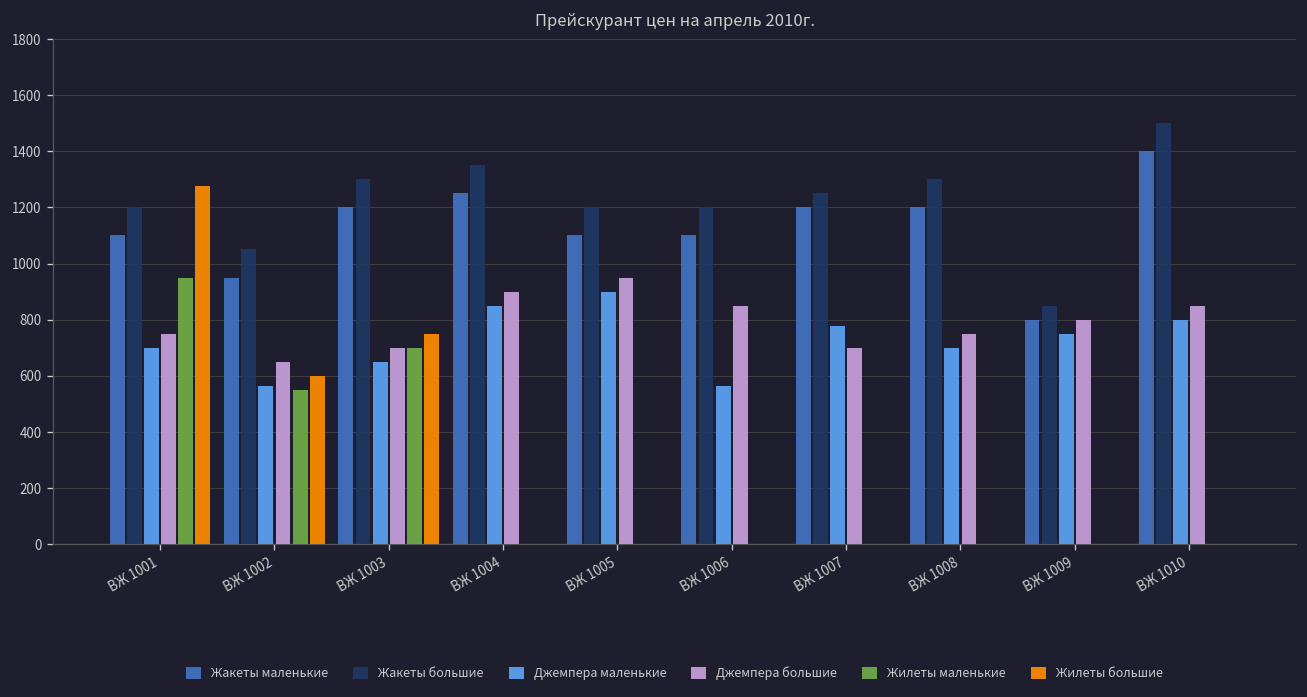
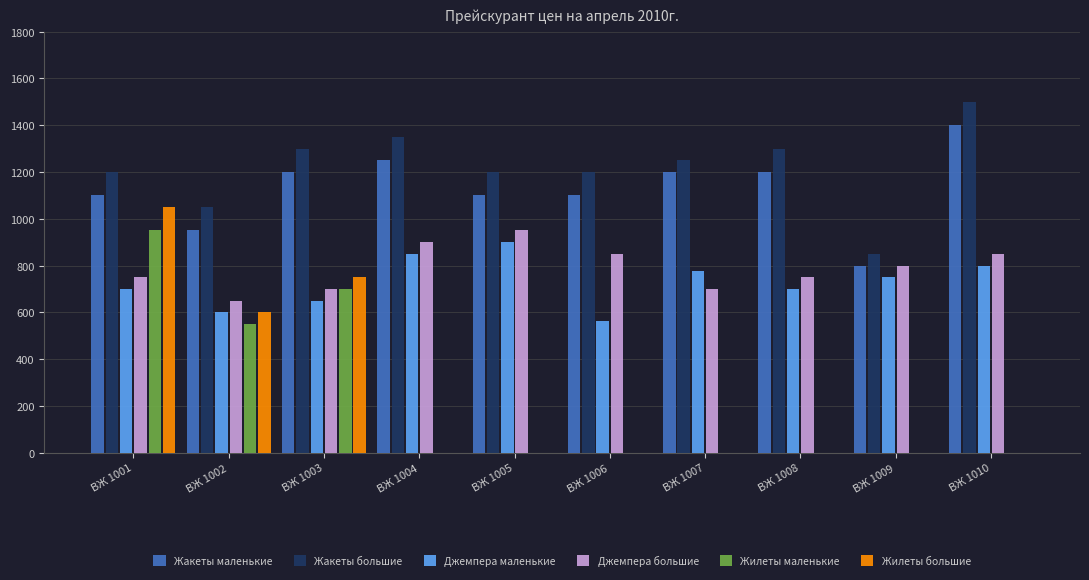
Жилеты большие, ВЖ 1001: 1280 -> 1050
Джемпера маленькие, ВЖ 1002: 560 -> 600
